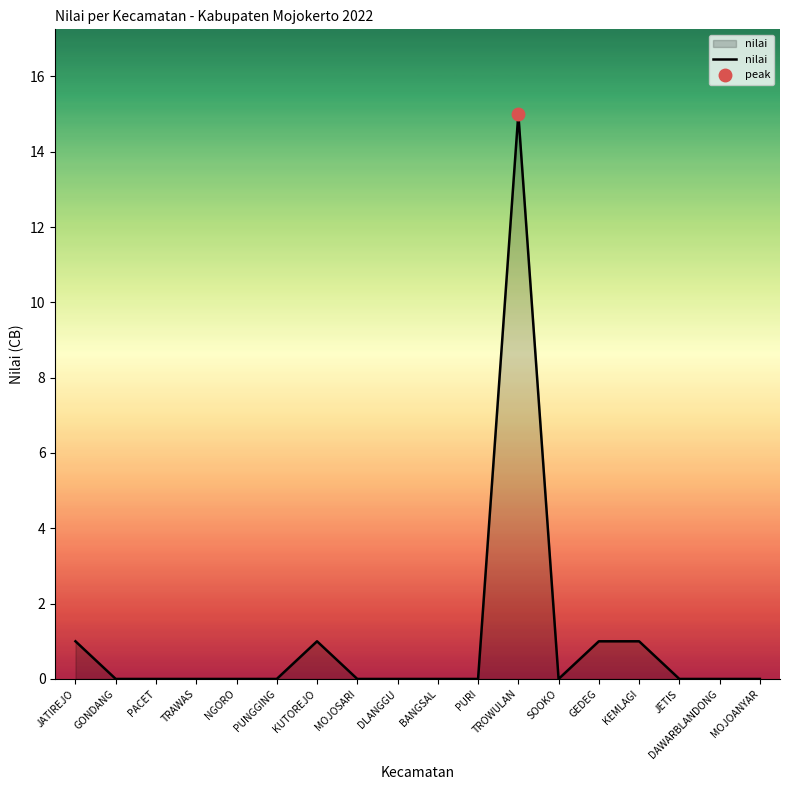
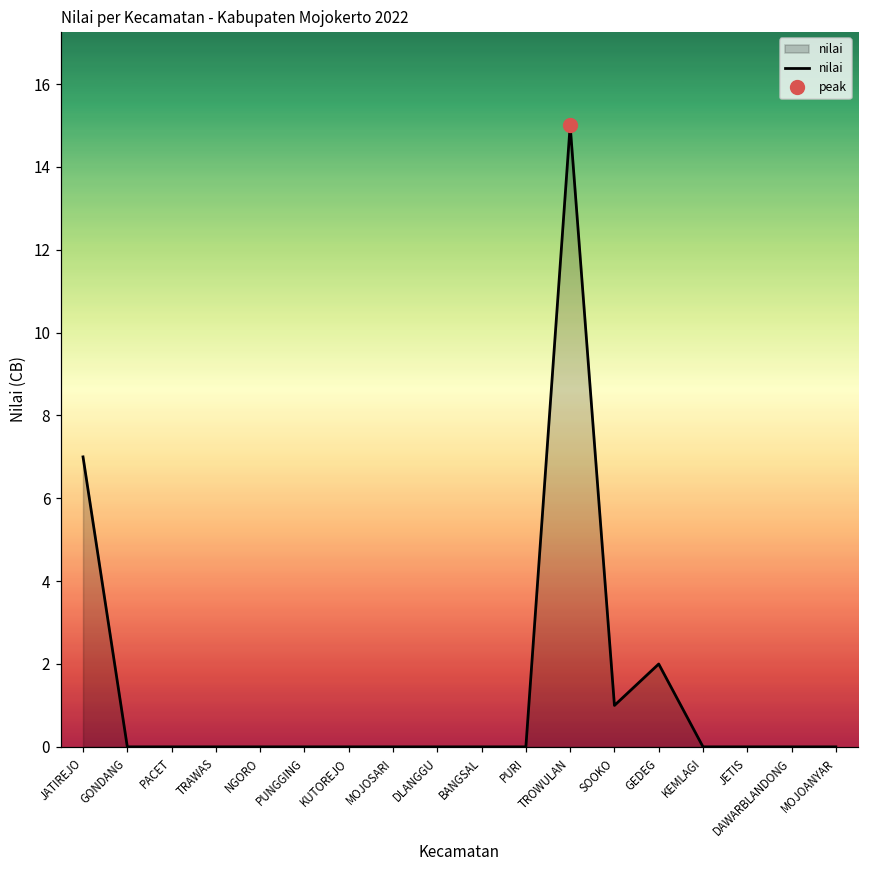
nilai, JATIREJO: 1 -> 7
nilai, KUTOREJO: 1 -> 0
nilai, SOOKO: 0 -> 1
nilai, GEDEG: 1 -> 2
nilai, KEMLAGI: 1 -> 0
